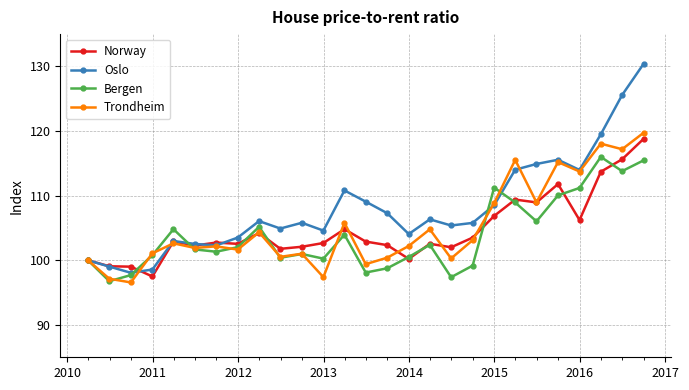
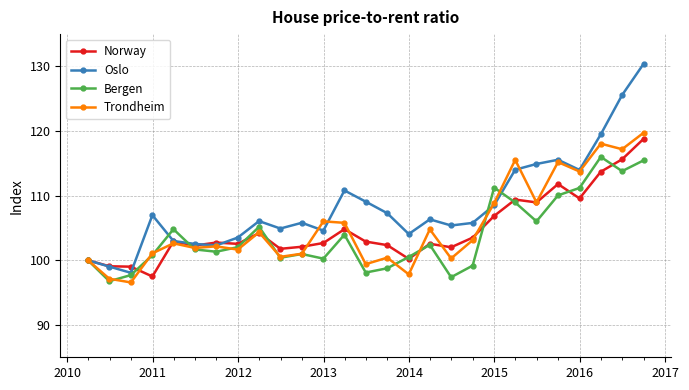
Oslo, 2011: 99 -> 107
Trondheim, 2013: 97 -> 106
Trondheim, 2014: 102 -> 98
Norway, 2016: 106 -> 110
